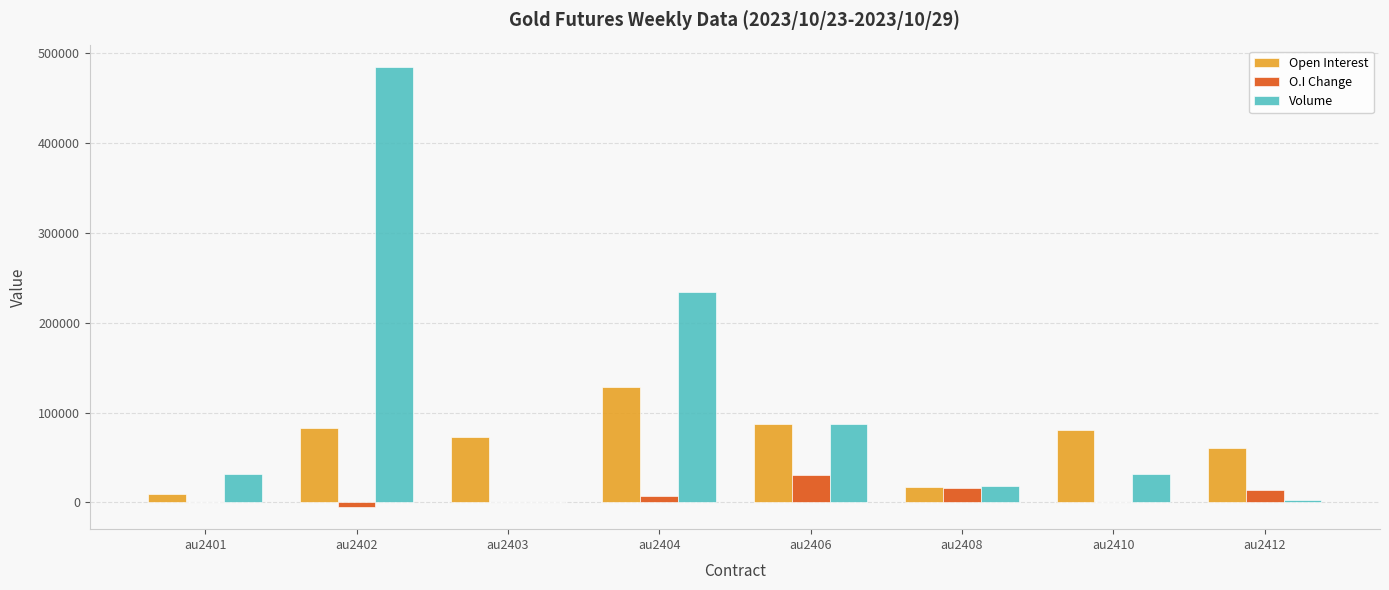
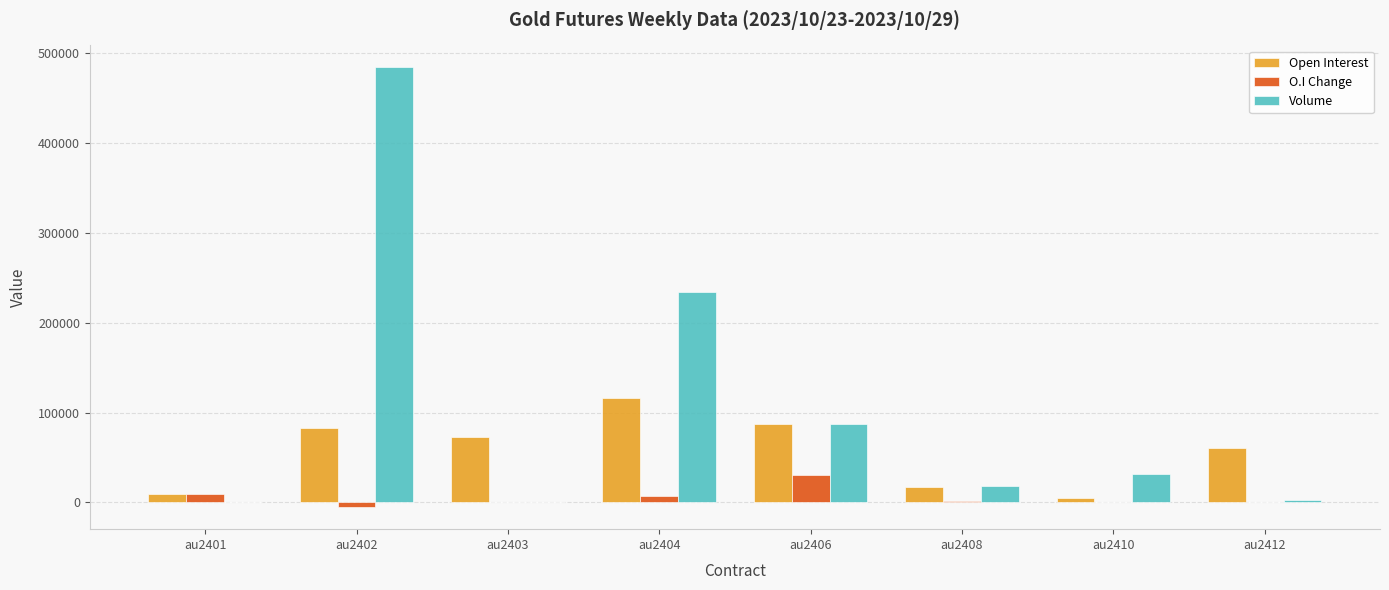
O.I Change, au2401: 0 -> 10000
Volume, au2401: 30000 -> 0
Open Interest, au2404: 130000 -> 120000
O.I Change, au2408: 20000 -> 0
Open Interest, au2410: 80000 -> 0
O.I Change, au2412: 10000 -> 0
